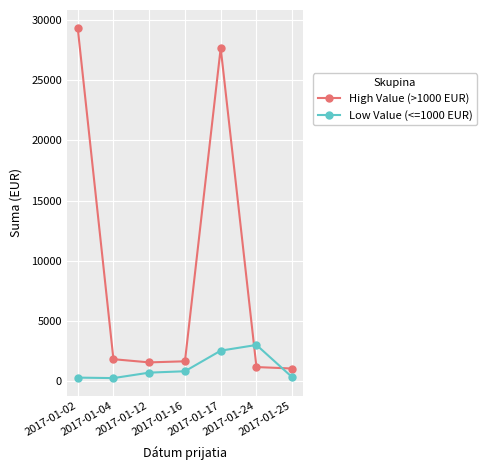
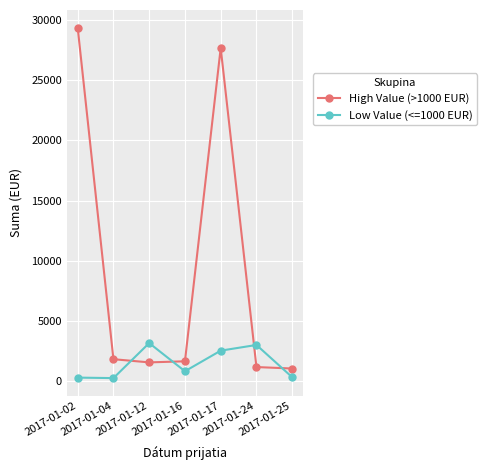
Low Value (<=1000 EUR), 2017-01-12: 700 -> 3100
